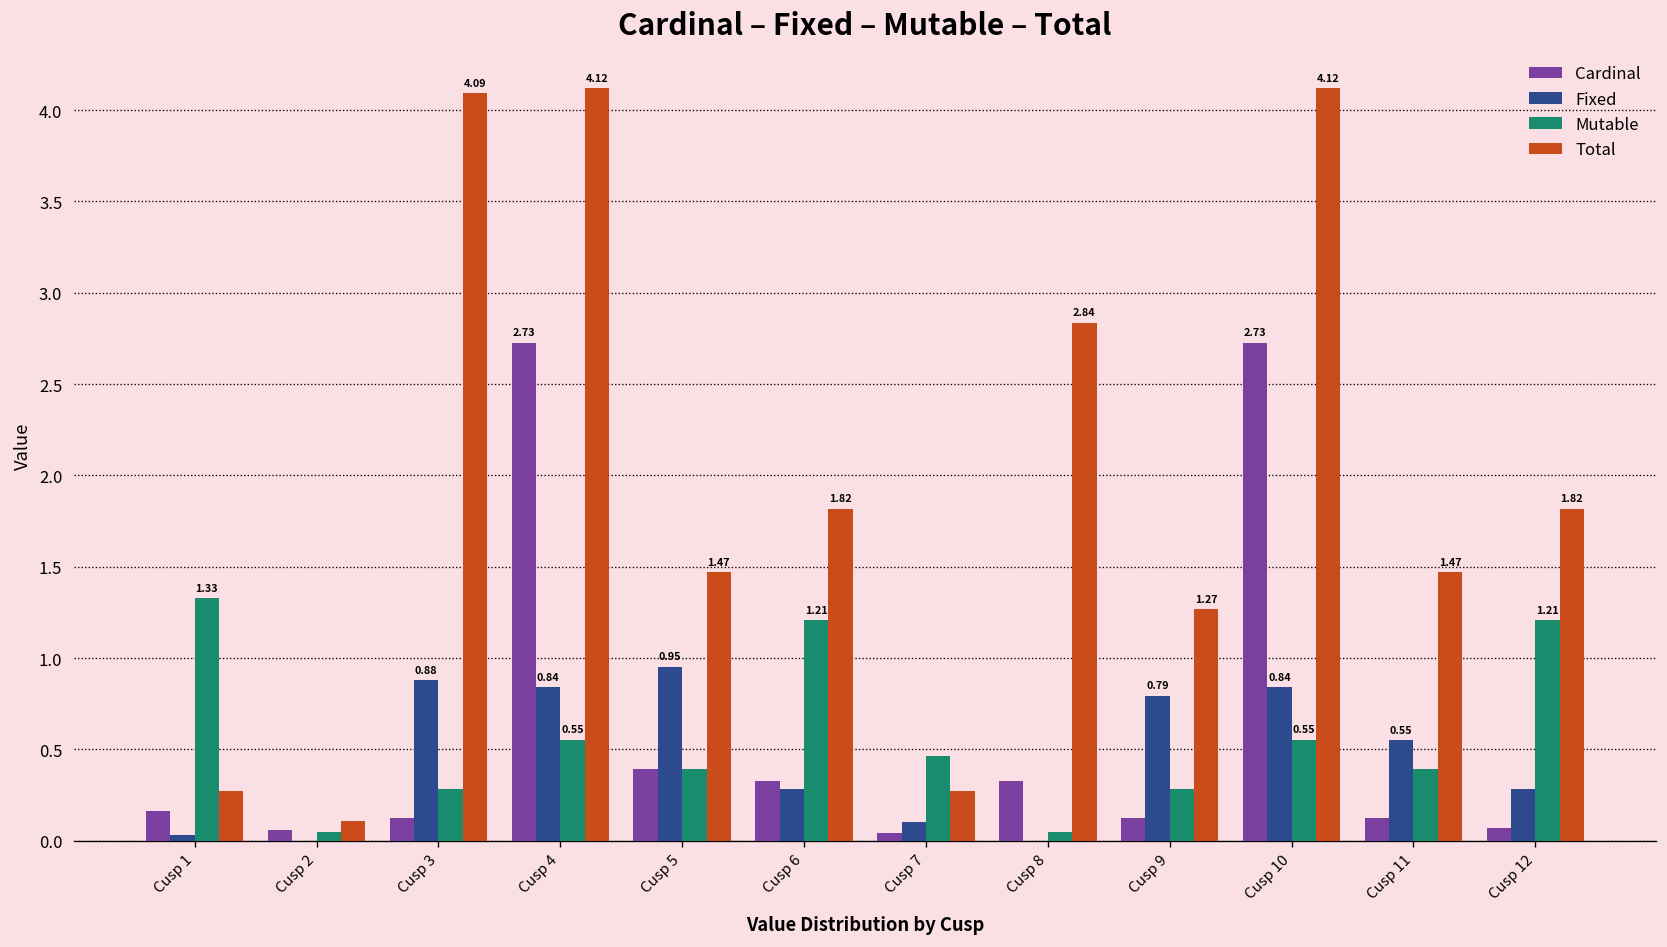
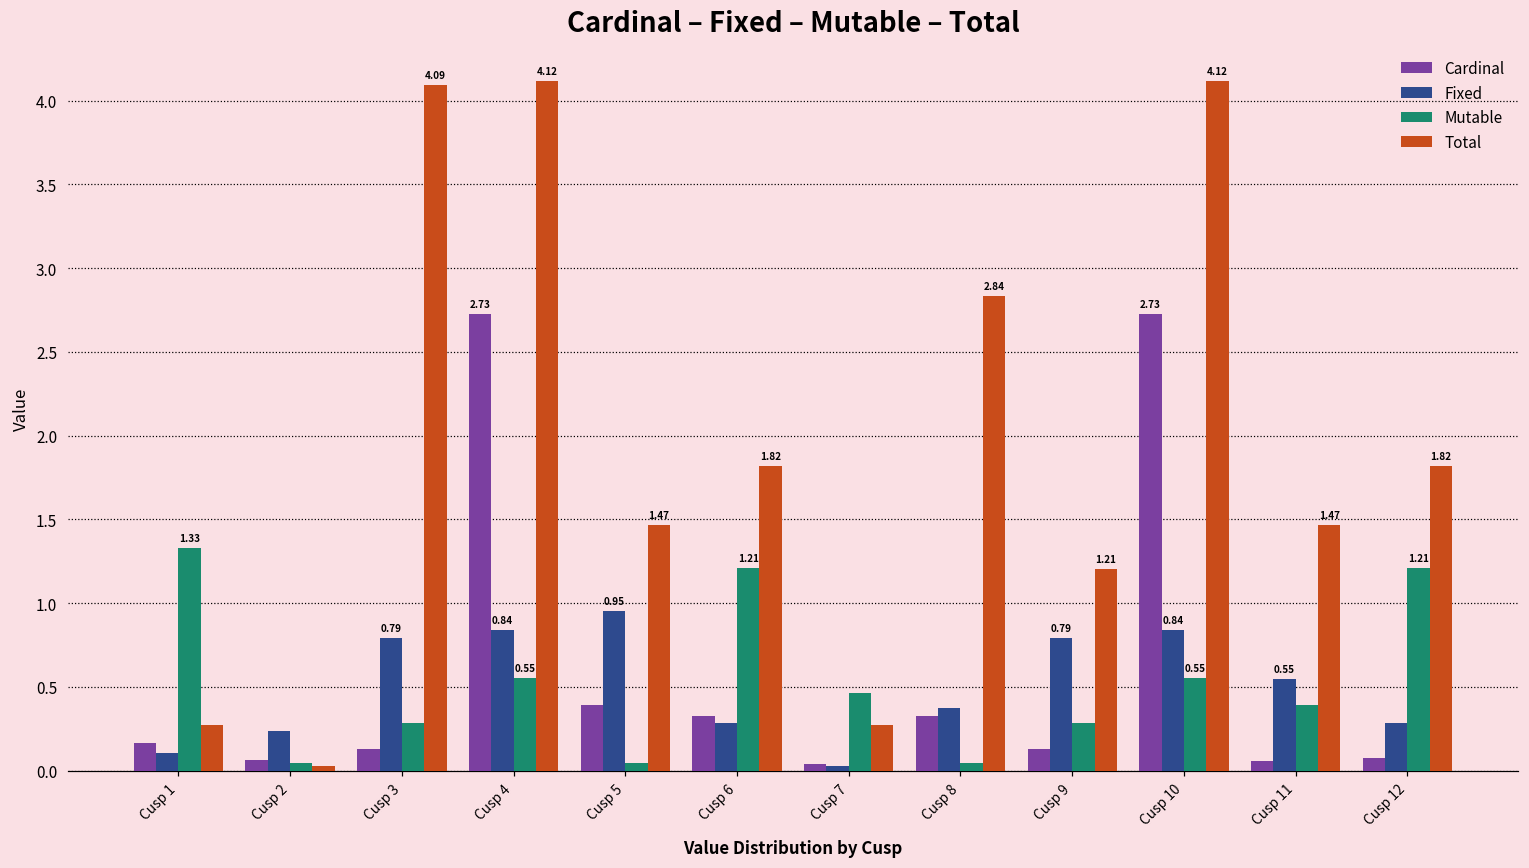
Fixed, Cusp 1: 0.03 -> 0.10
Fixed, Cusp 2: 0.00 -> 0.24
Total, Cusp 2: 0.11 -> 0.03
Fixed, Cusp 3: 0.88 -> 0.79
Mutable, Cusp 5: 0.39 -> 0.04
Fixed, Cusp 7: 0.10 -> 0.03
Fixed, Cusp 8: 0.00 -> 0.37
Total, Cusp 9: 1.27 -> 1.21
Cardinal, Cusp 11: 0.12 -> 0.06
